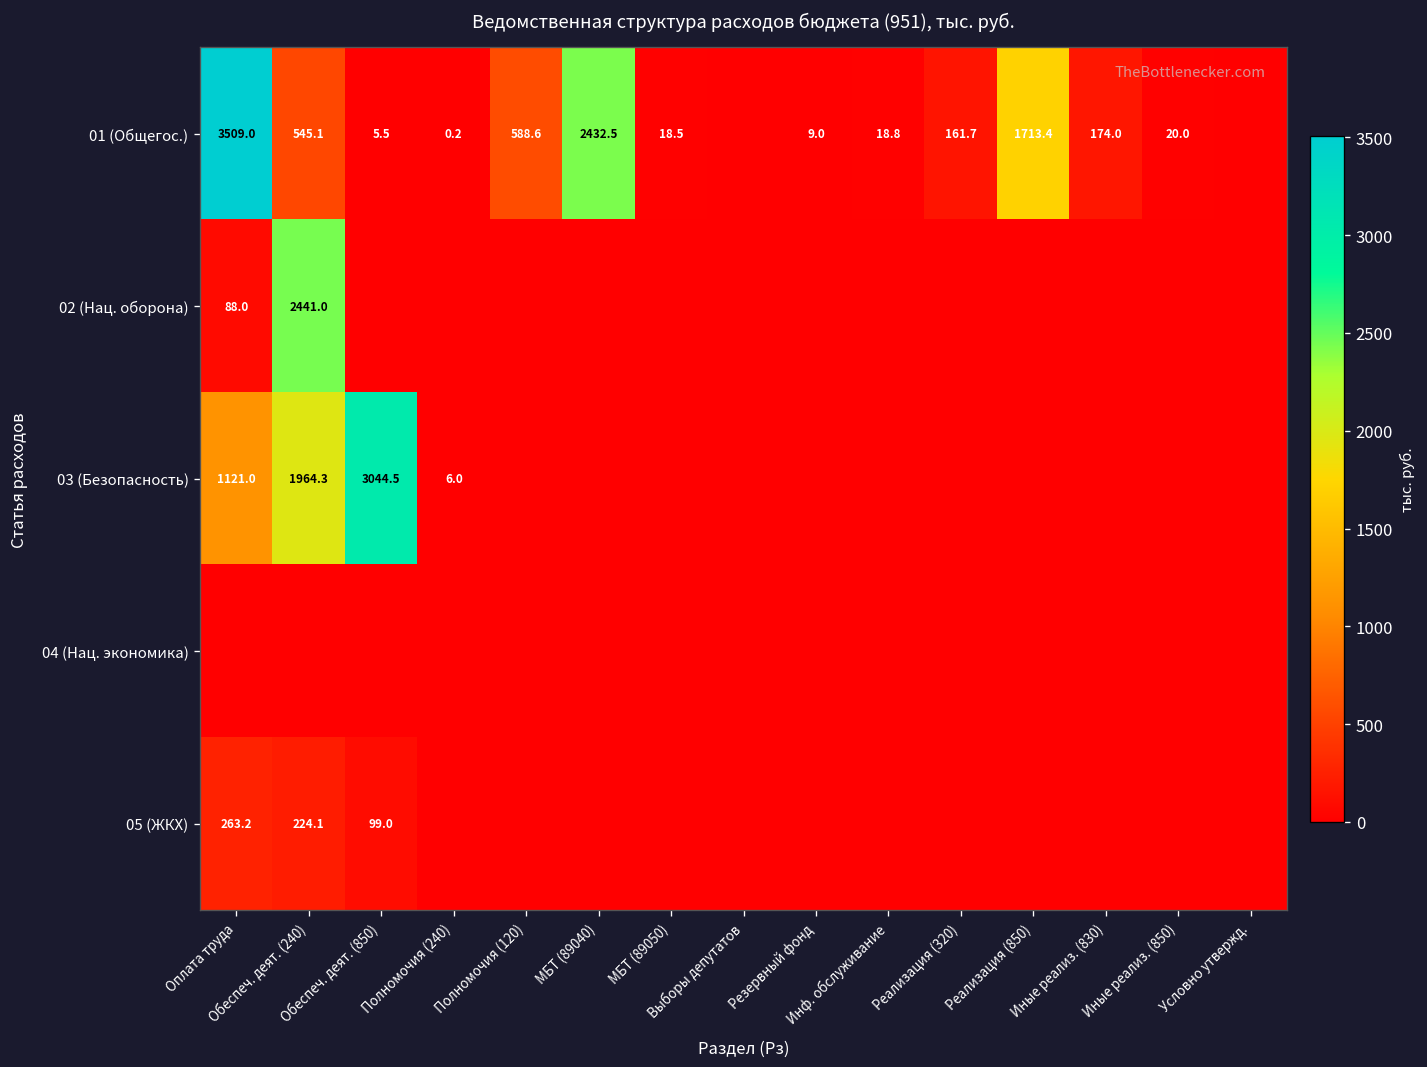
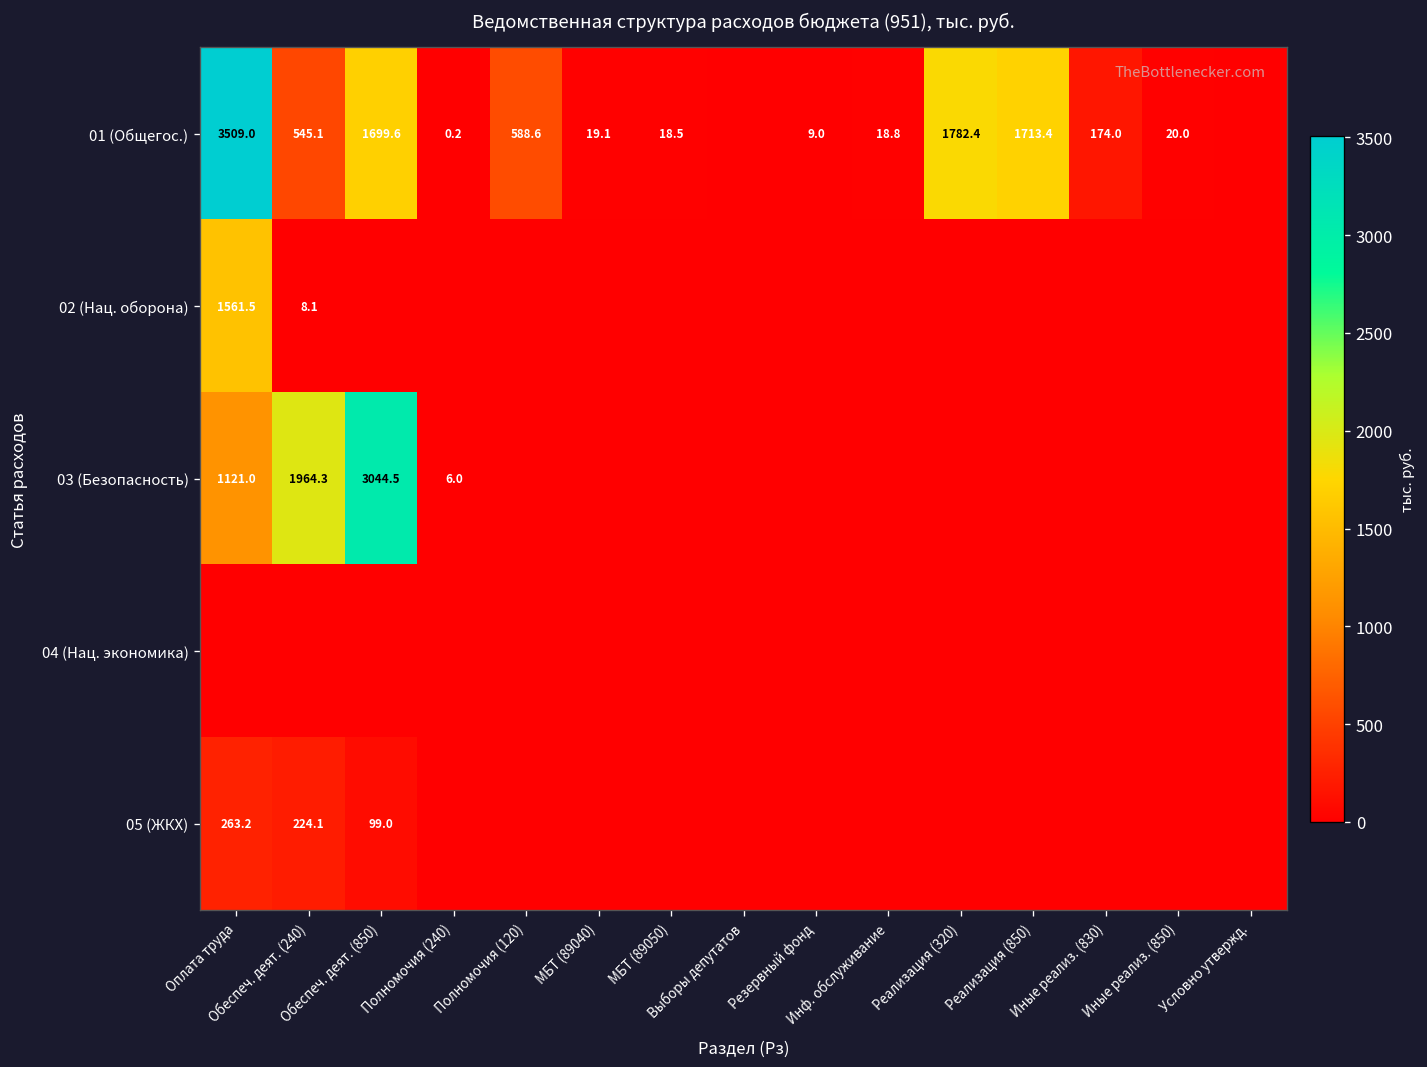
01 (Общегос.), Обеспеч. деят. (850): 5.5 -> 1699.6
01 (Общегос.), МБТ (89040): 2432.5 -> 19.1
01 (Общегос.), Реализация (320): 161.7 -> 1782.4
02 (Нац. оборона), Оплата труда: 88.0 -> 1561.5
02 (Нац. оборона), Обеспеч. деят. (240): 2441.0 -> 8.1
